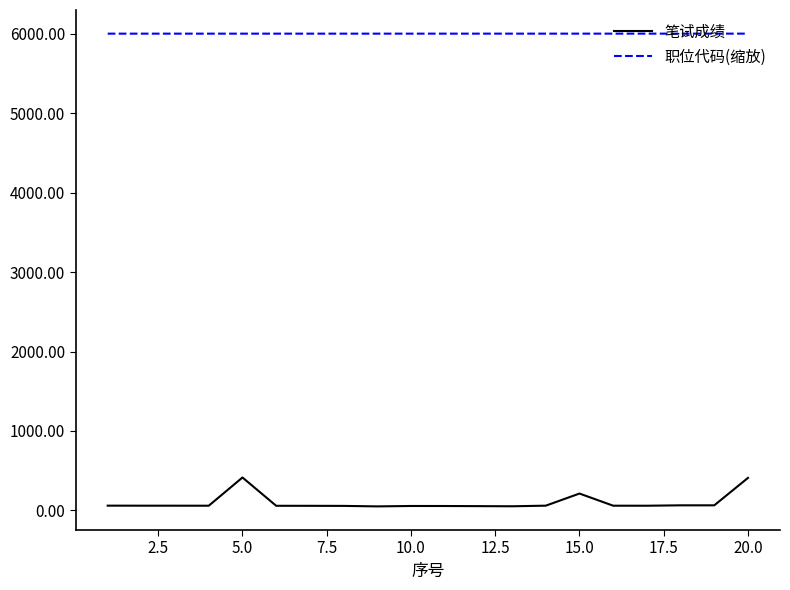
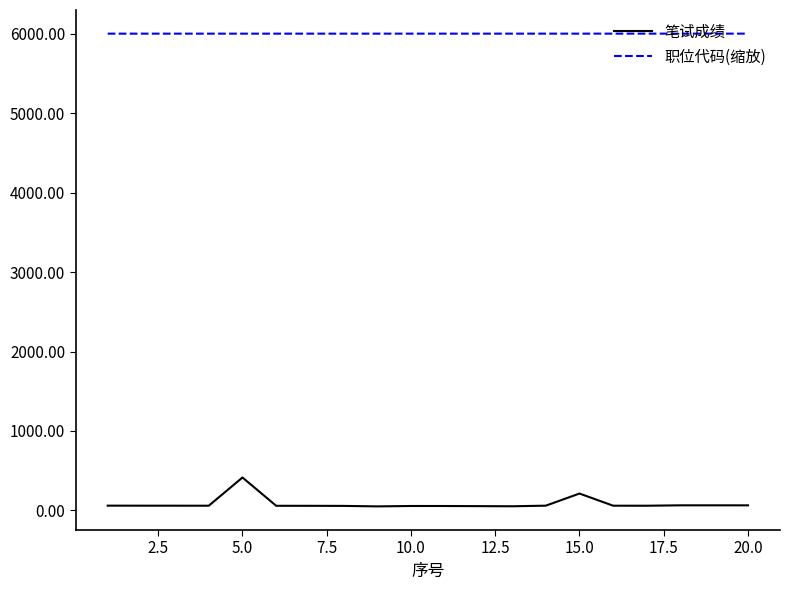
笔试成绩, 20.0: 400 -> 100
